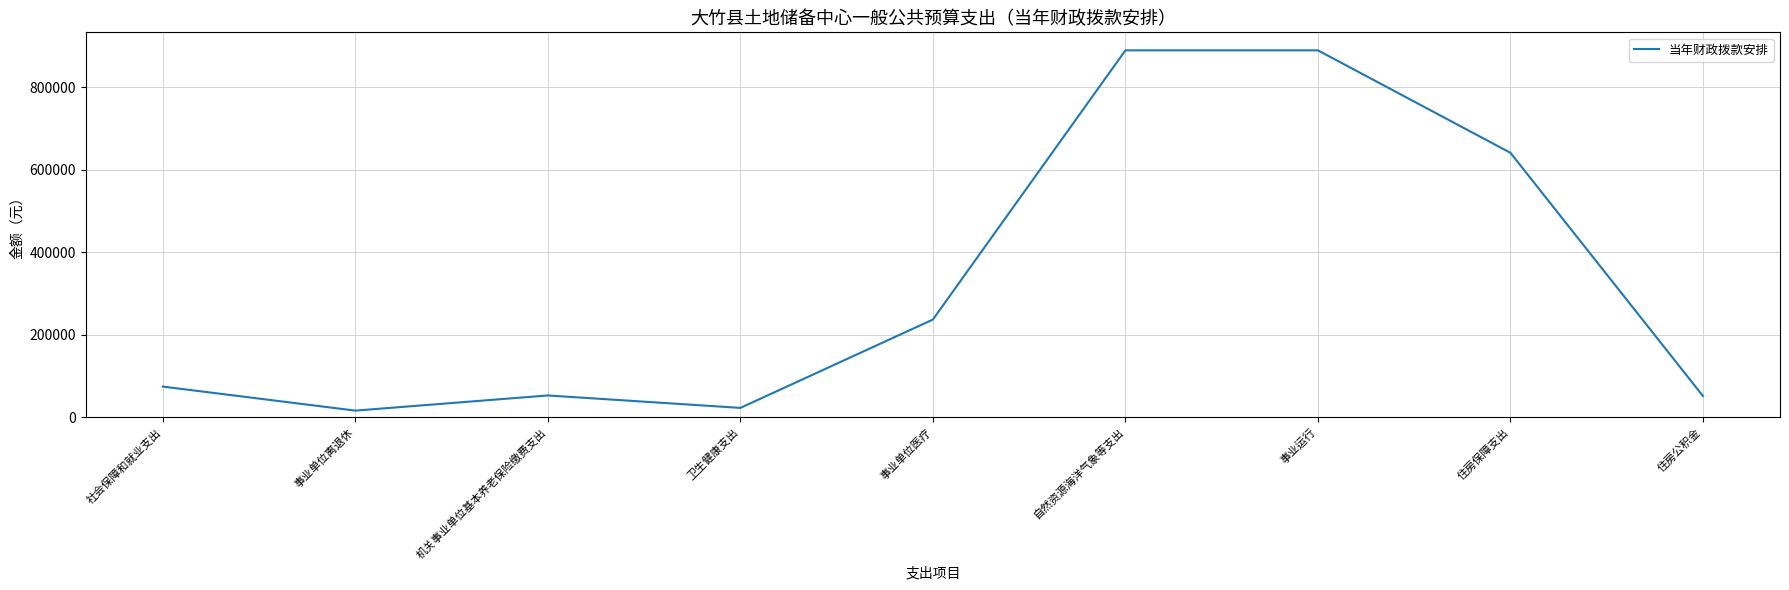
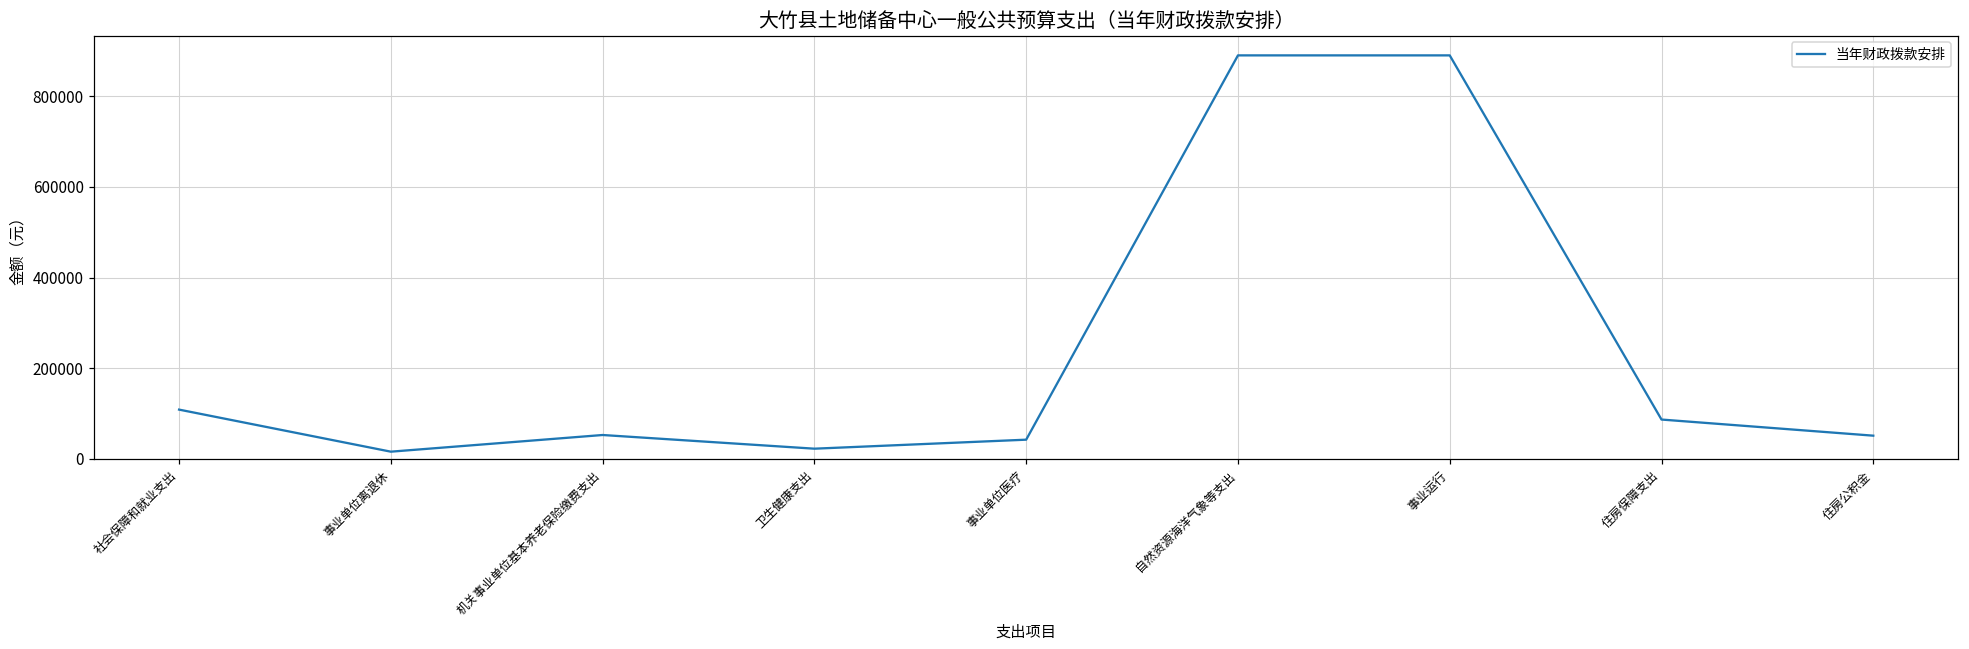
社会保障和就业支出: 70000 -> 110000
事业单位医疗: 240000 -> 40000
住房保障支出: 640000 -> 90000
